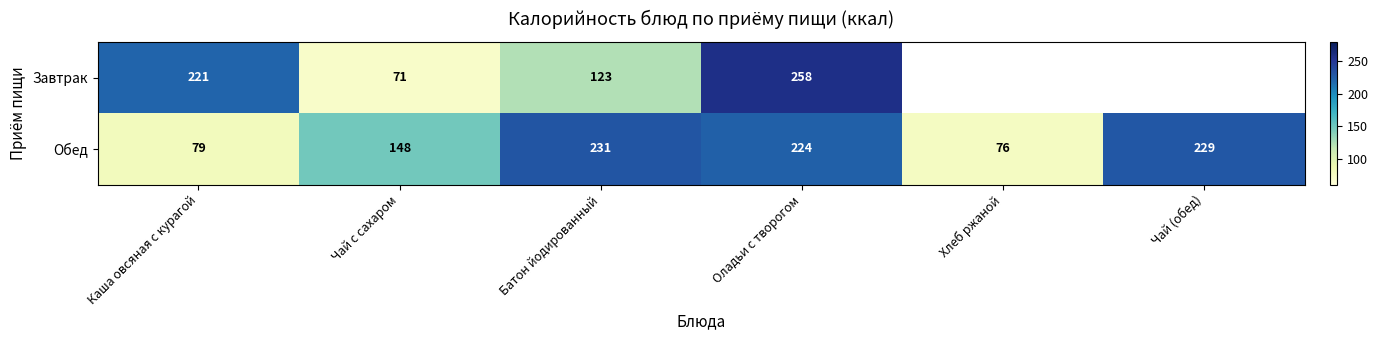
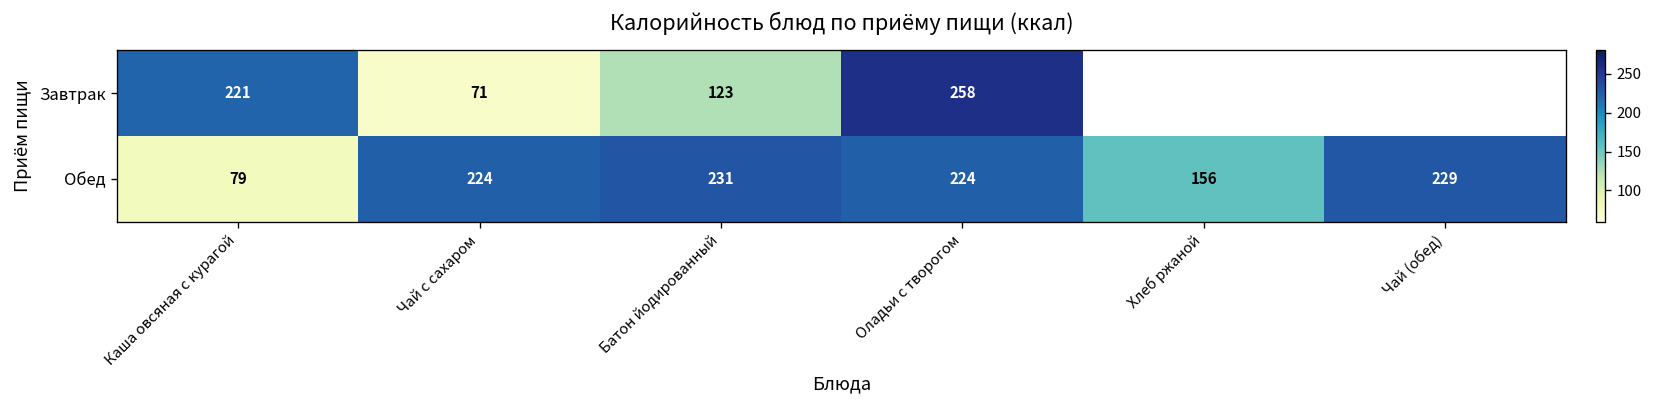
Обед, Чай с сахаром: 148 -> 224
Обед, Хлеб ржаной: 76 -> 156
